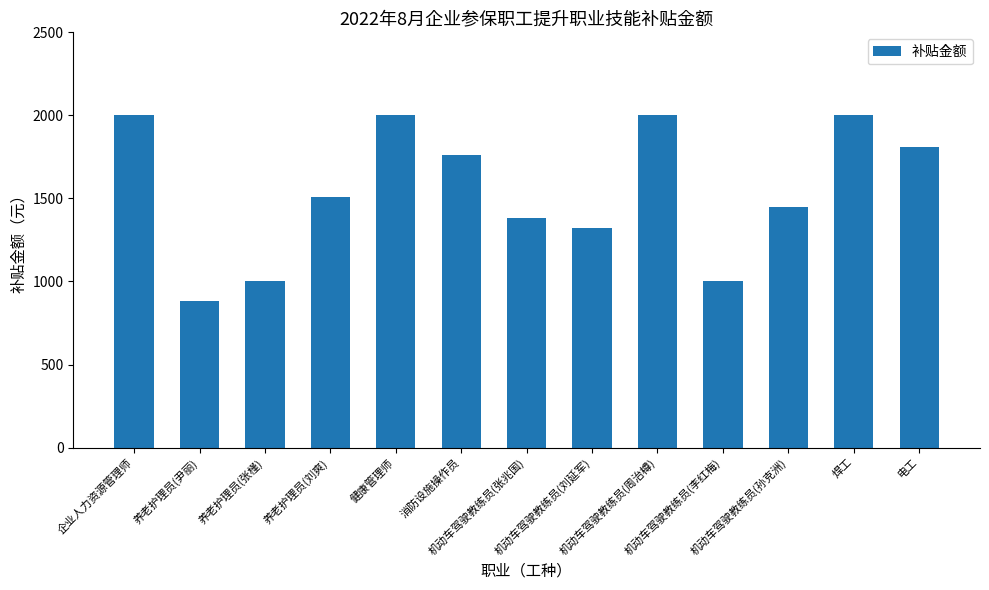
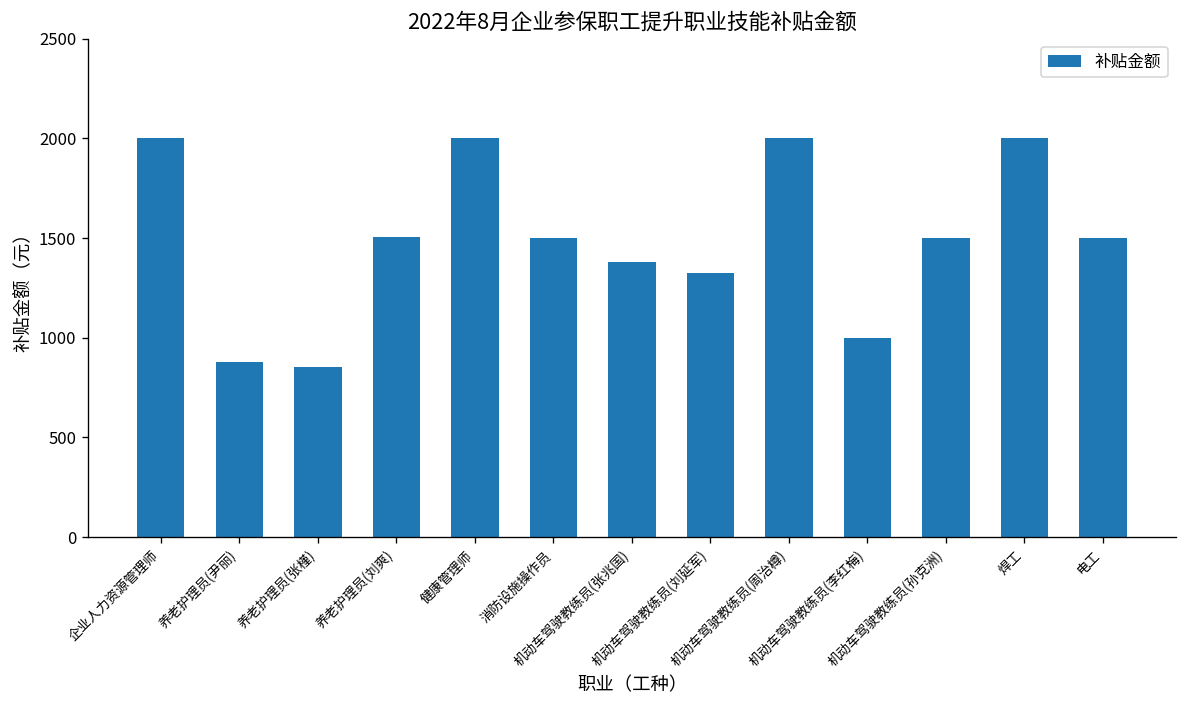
养老护理员(张槿): 1000 -> 850
消防设施操作员: 1760 -> 1500
机动车驾驶教练员(孙克洲): 1450 -> 1500
电工: 1810 -> 1500
